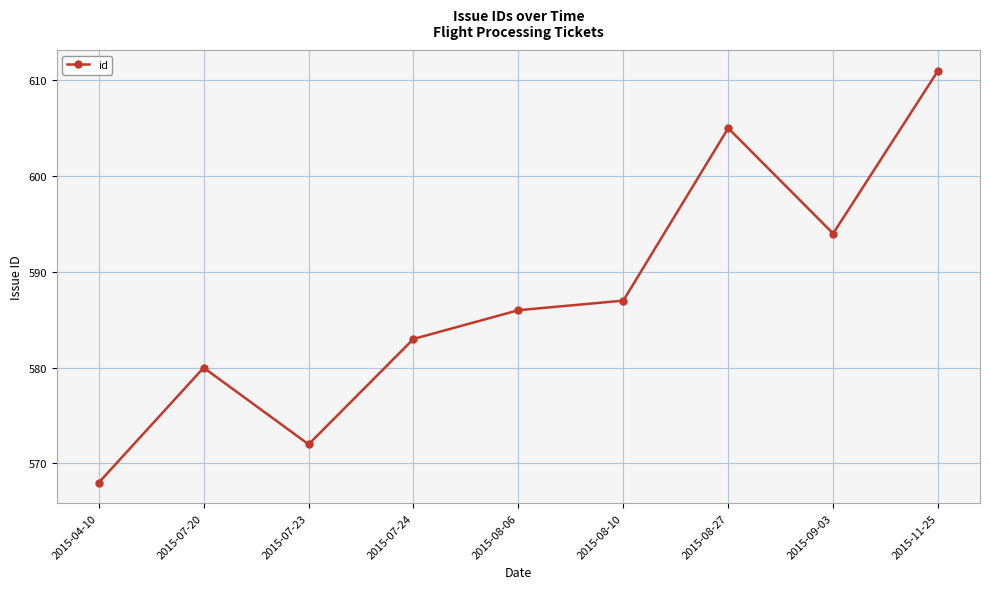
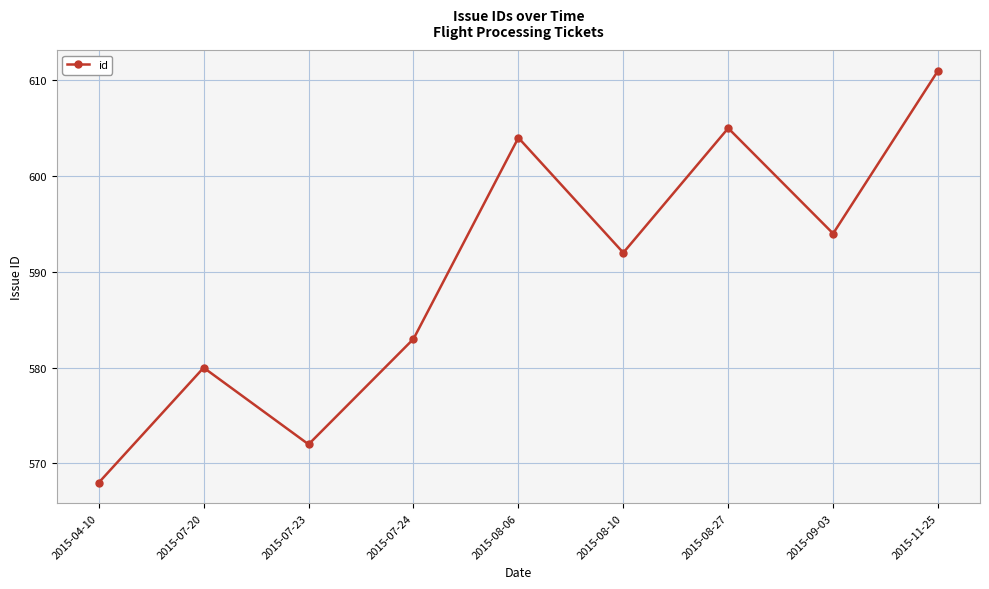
2015-08-06: 586 -> 604
2015-08-10: 587 -> 592
